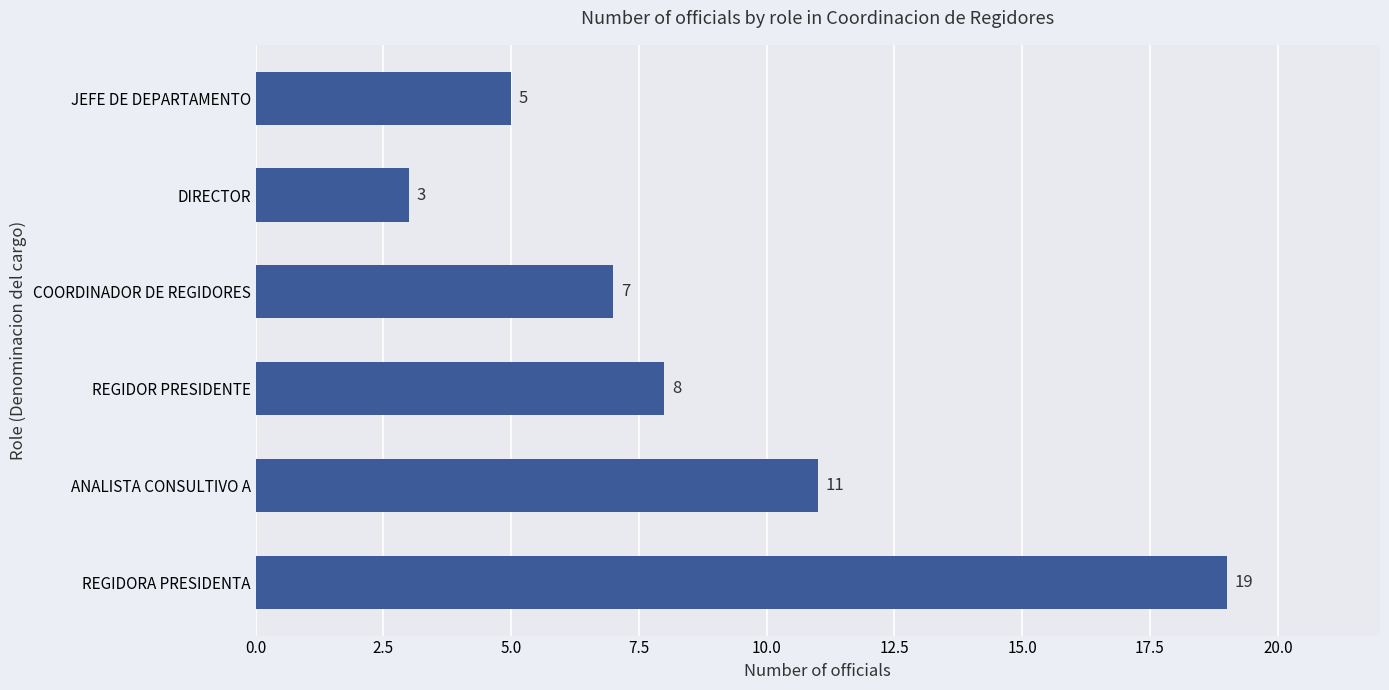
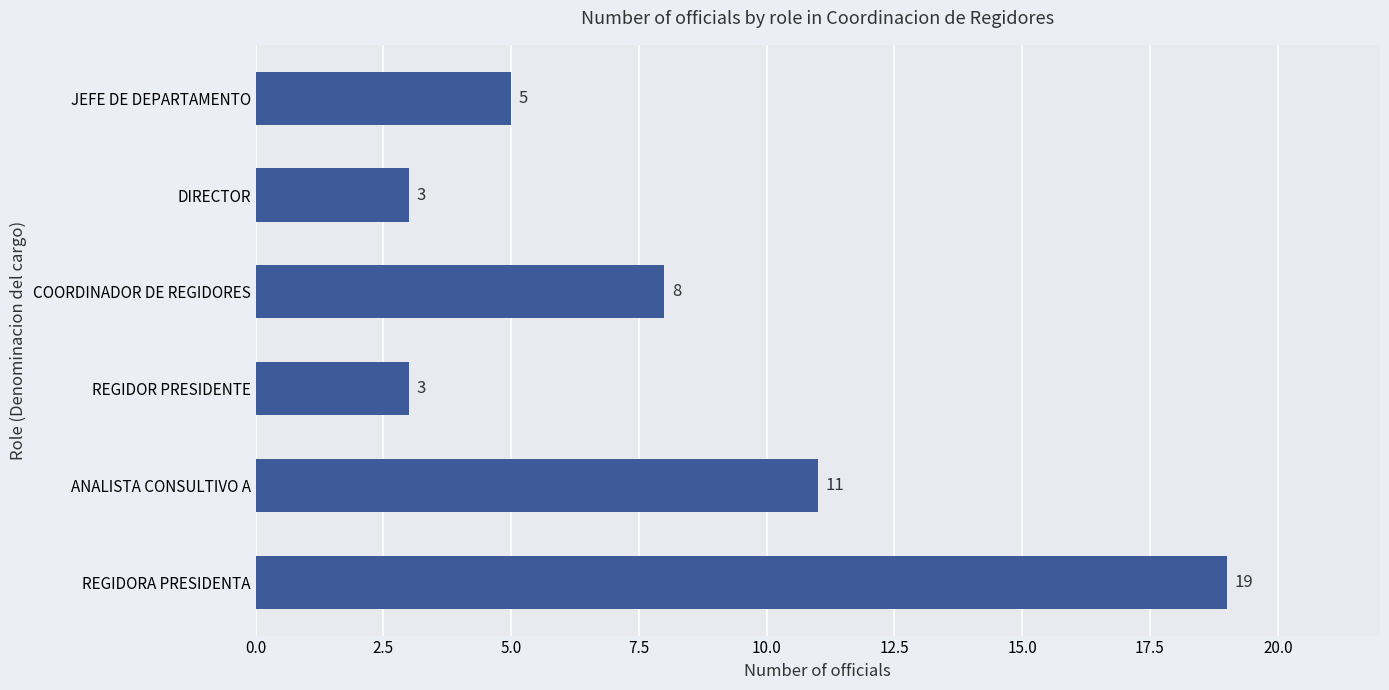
COORDINADOR DE REGIDORES: 7 -> 8
REGIDOR PRESIDENTE: 8 -> 3
